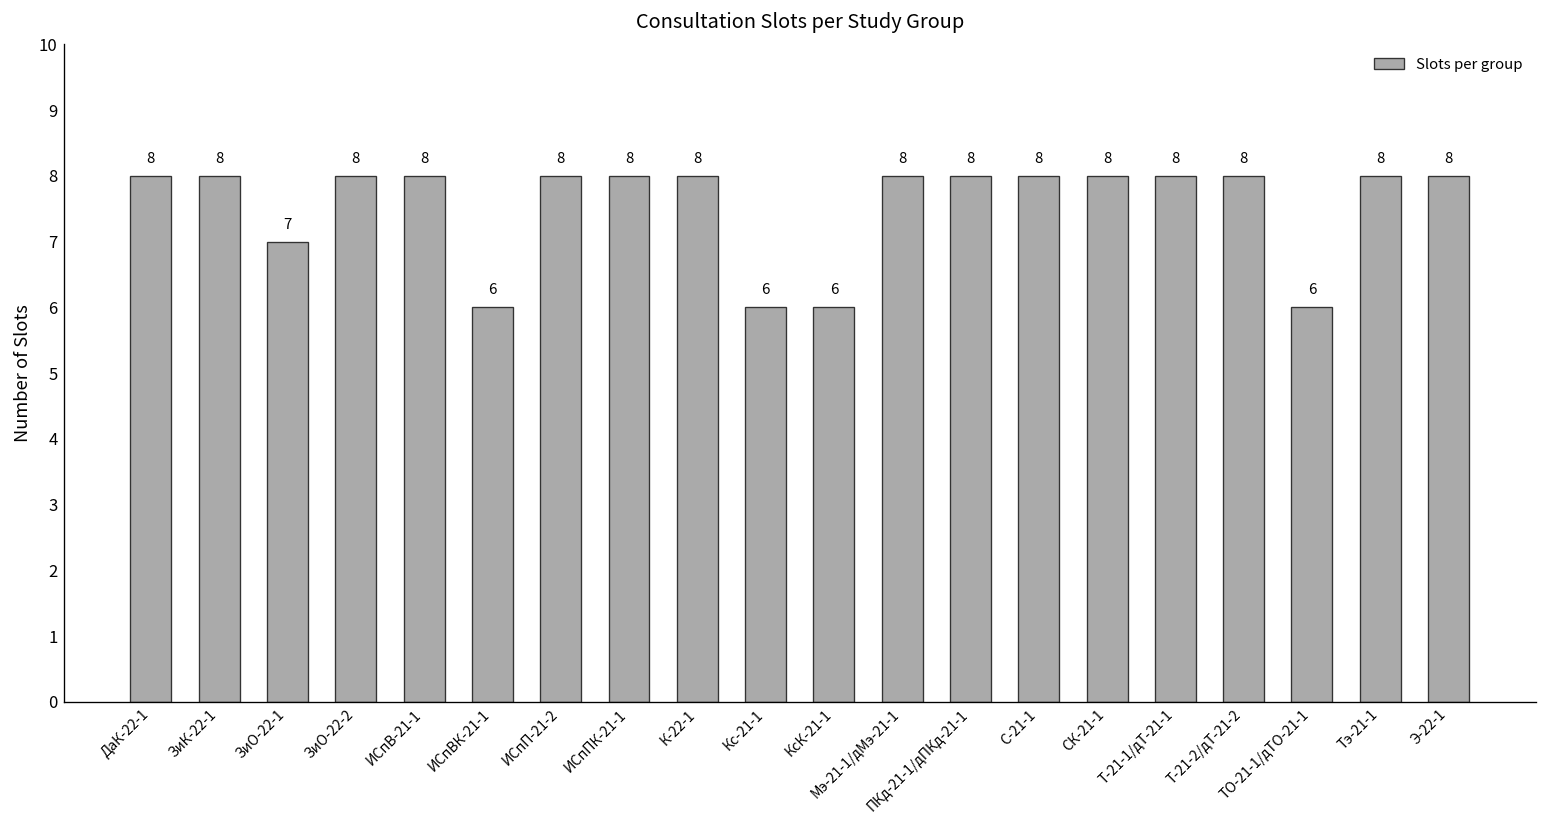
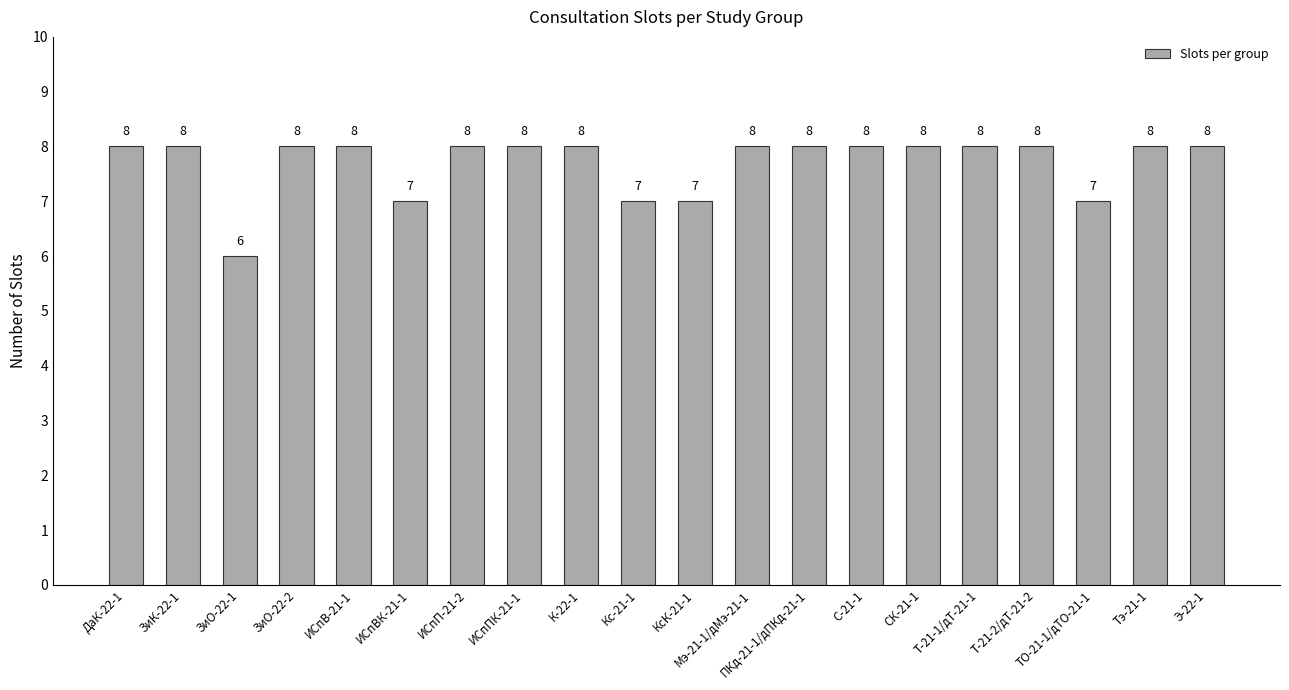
ЗиО-22-1: 7 -> 6
ИСпВК-21-1: 6 -> 7
Кс-21-1: 6 -> 7
КсК-21-1: 6 -> 7
ТО-21-1/дТО-21-1: 6 -> 7
